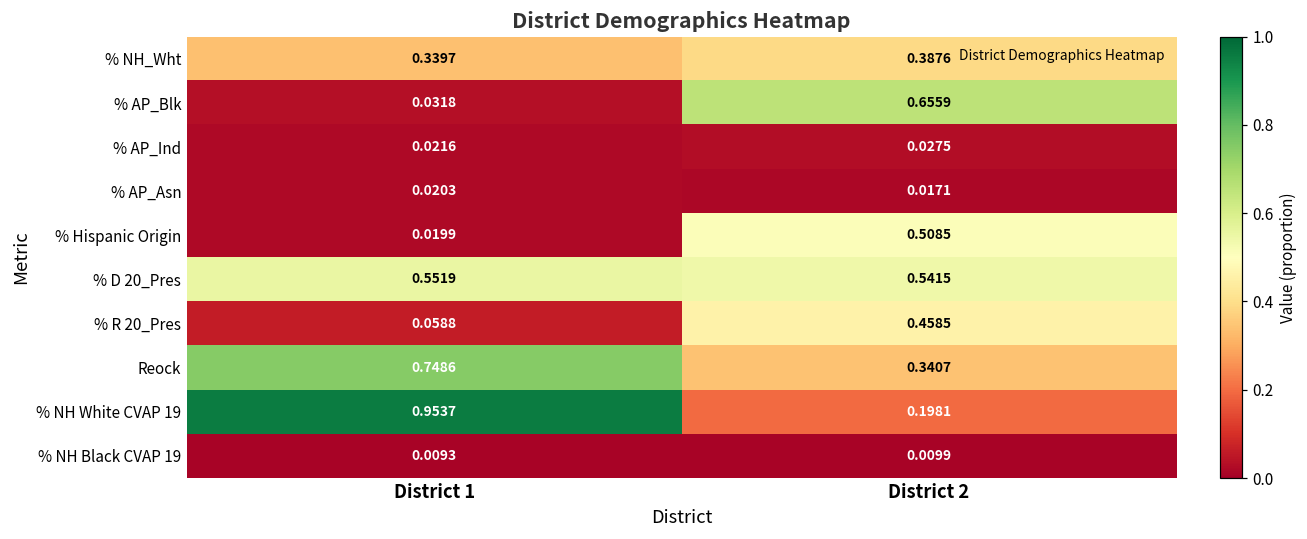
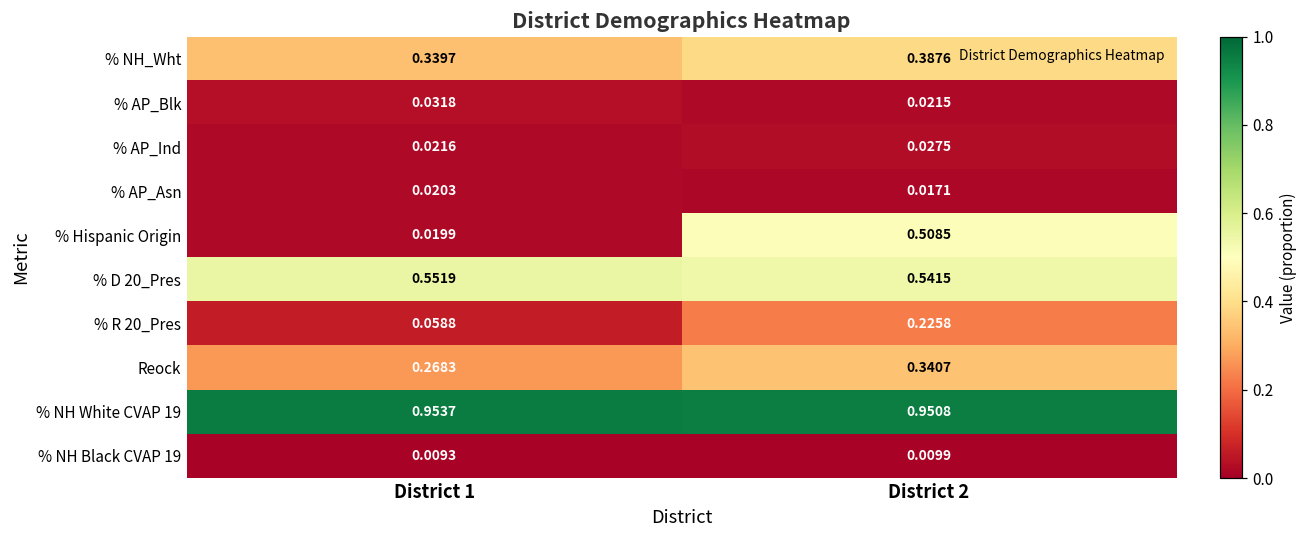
% AP_Blk, District 2: 0.6559 -> 0.0215
% R 20_Pres, District 2: 0.4585 -> 0.2258
Reock, District 1: 0.7486 -> 0.2683
% NH White CVAP 19, District 2: 0.1981 -> 0.9508
